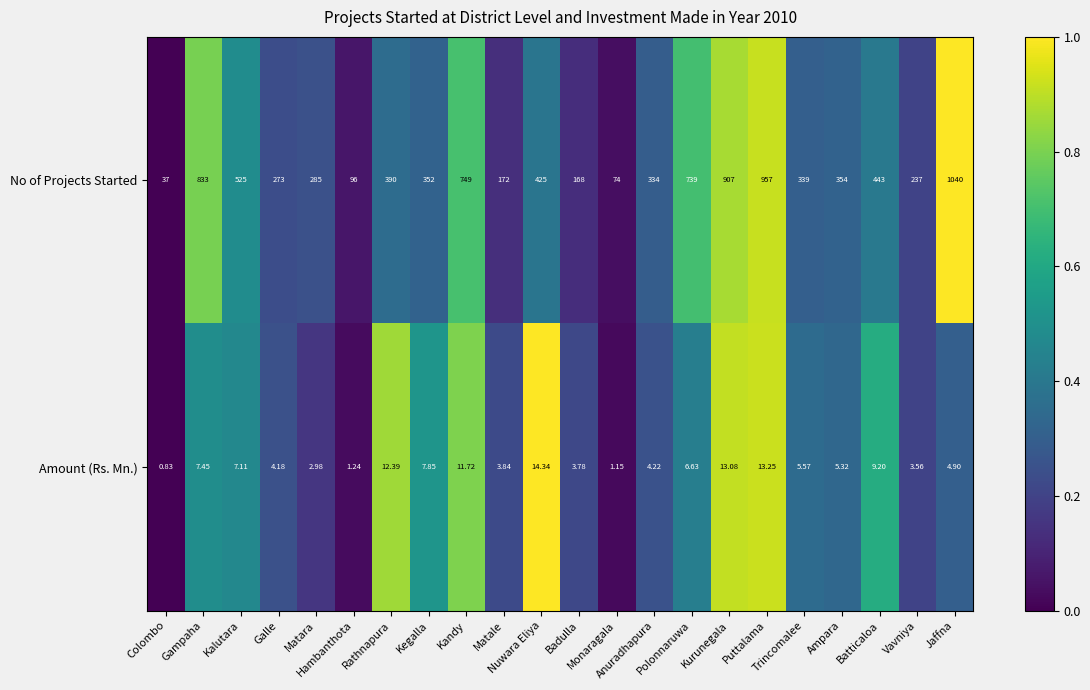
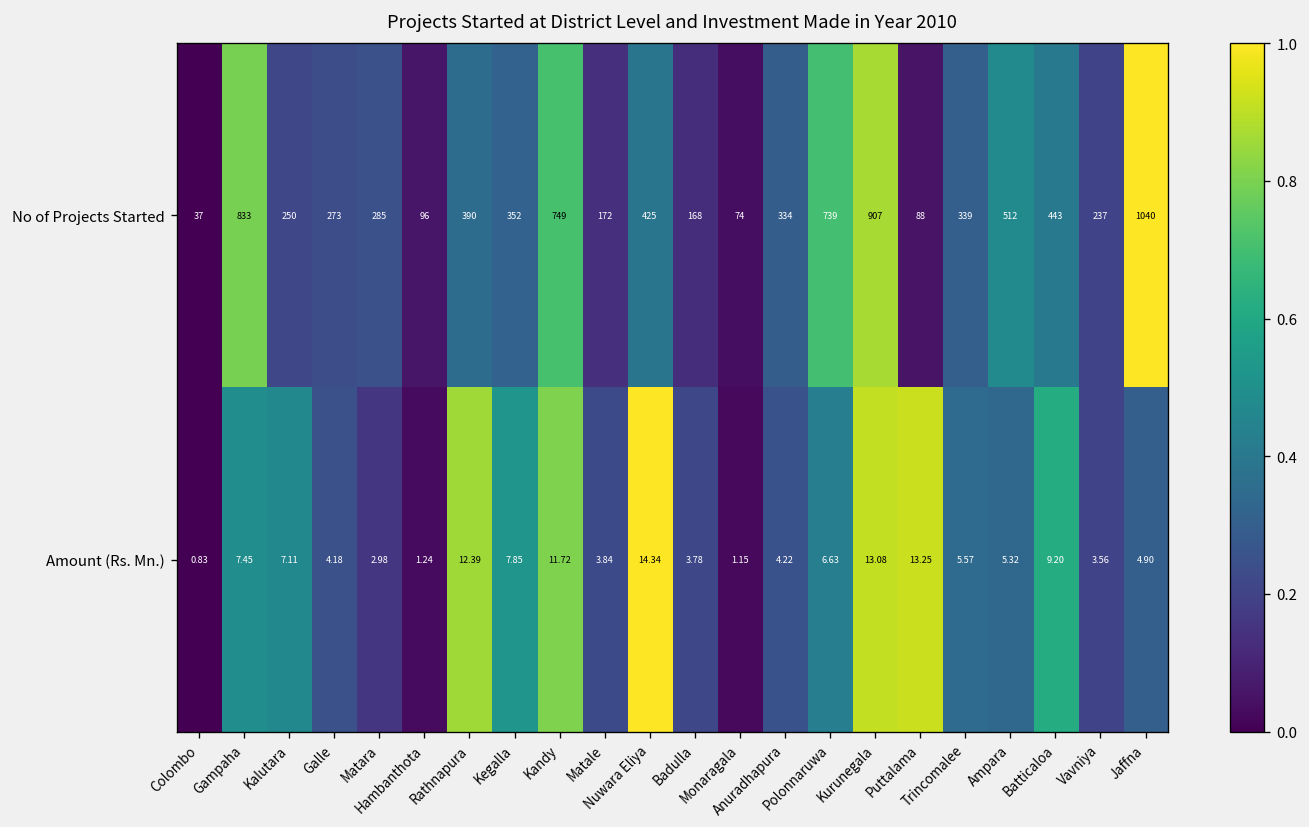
No of Projects Started, Kalutara: 525 -> 250
No of Projects Started, Puttalama: 957 -> 88
No of Projects Started, Ampara: 354 -> 512
